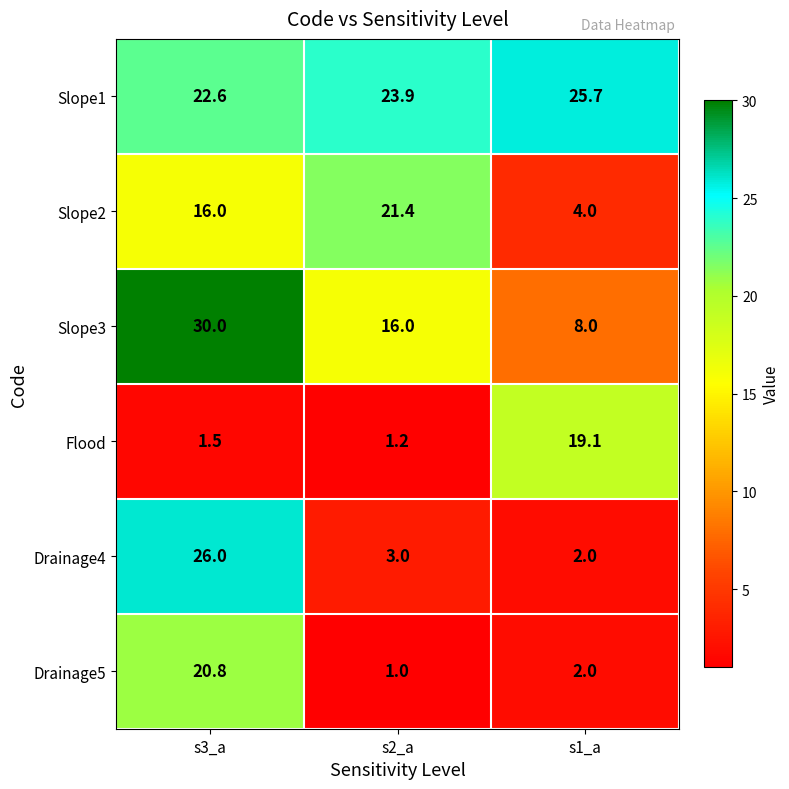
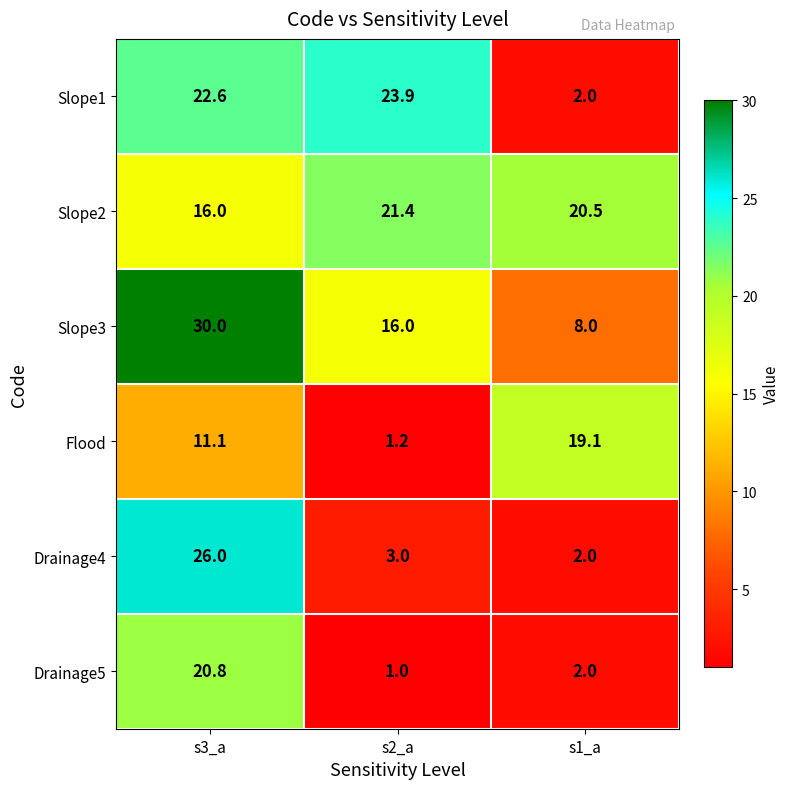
Slope1, s1_a: 25.7 -> 2.0
Slope2, s1_a: 4.0 -> 20.5
Flood, s3_a: 1.5 -> 11.1
